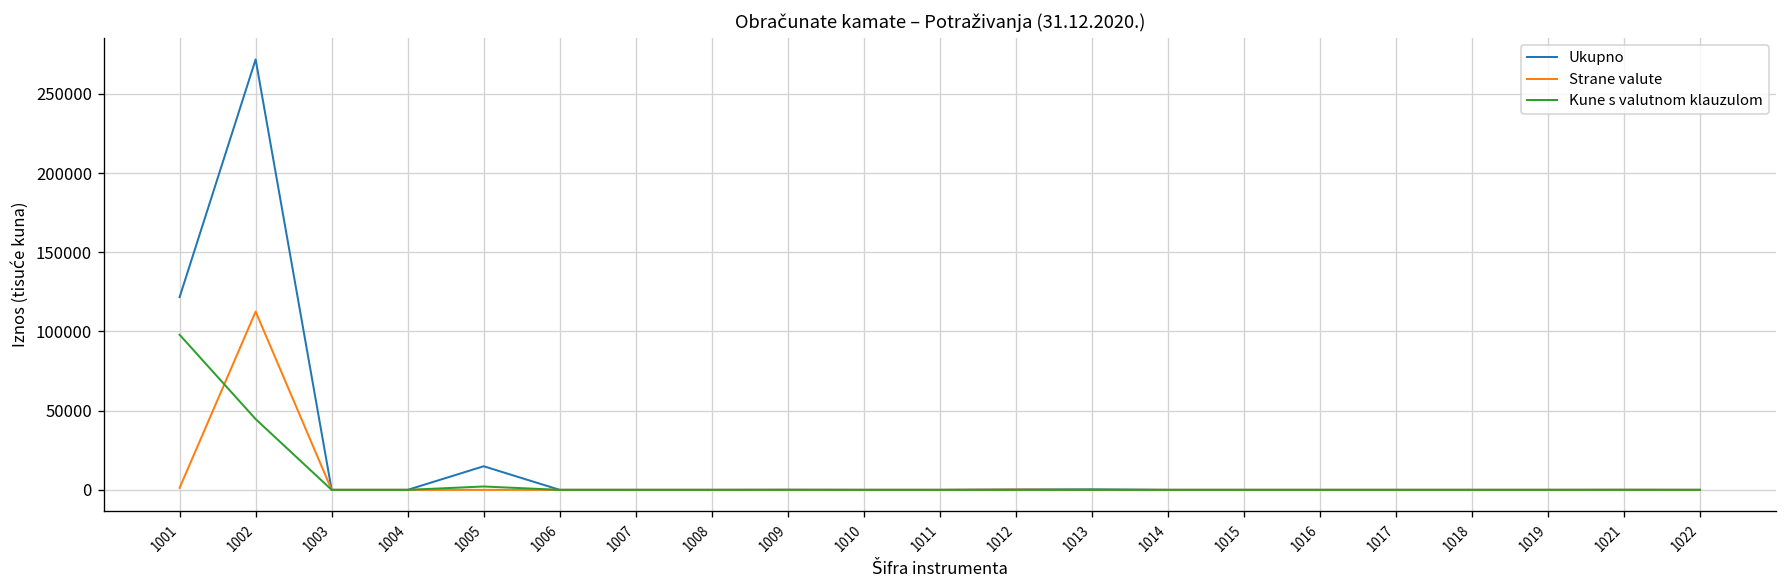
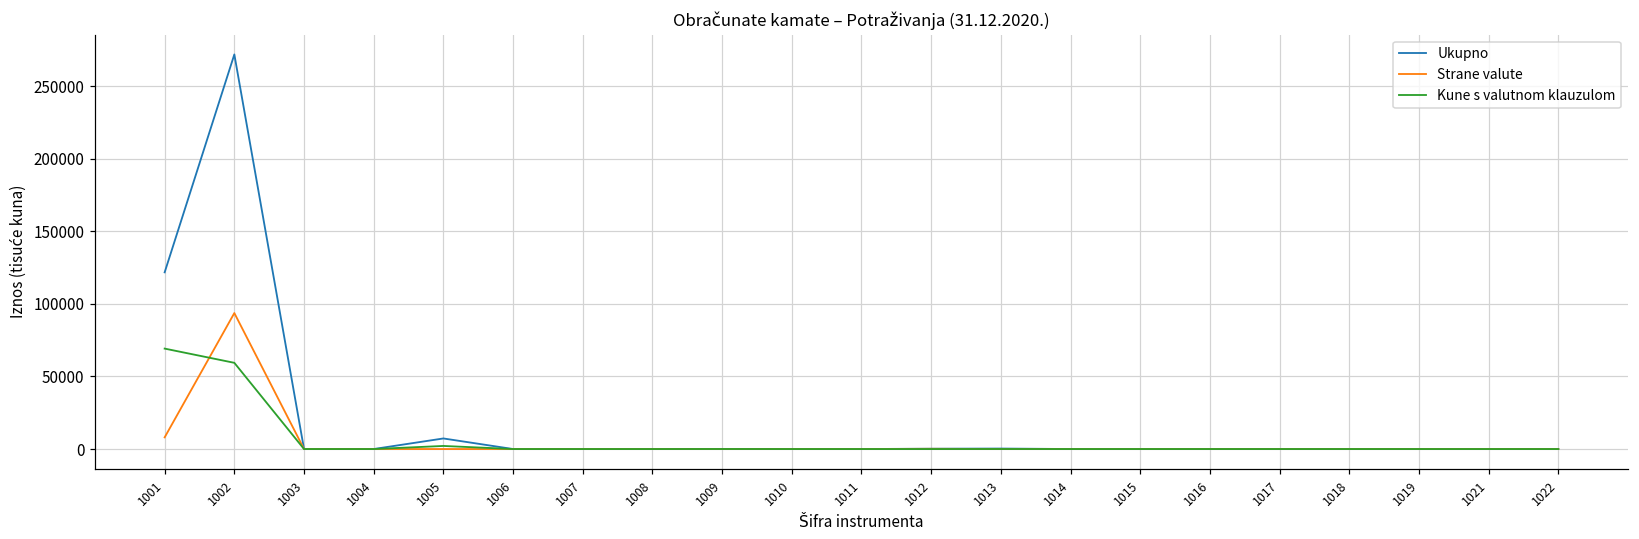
Strane valute, 1001: 1000 -> 8000
Kune s valutnom klauzulom, 1001: 98000 -> 69000
Strane valute, 1002: 113000 -> 94000
Kune s valutnom klauzulom, 1002: 45000 -> 59000
Ukupno, 1005: 15000 -> 7000
